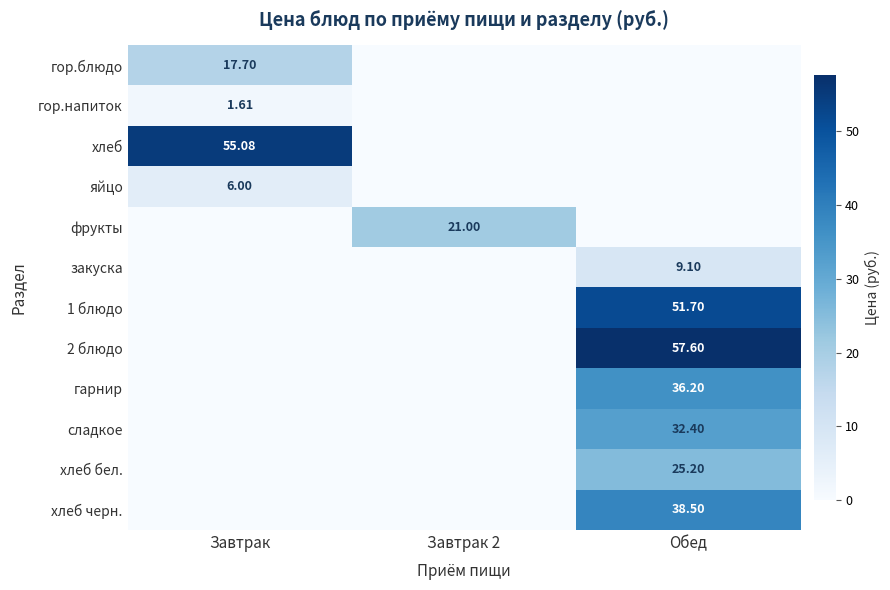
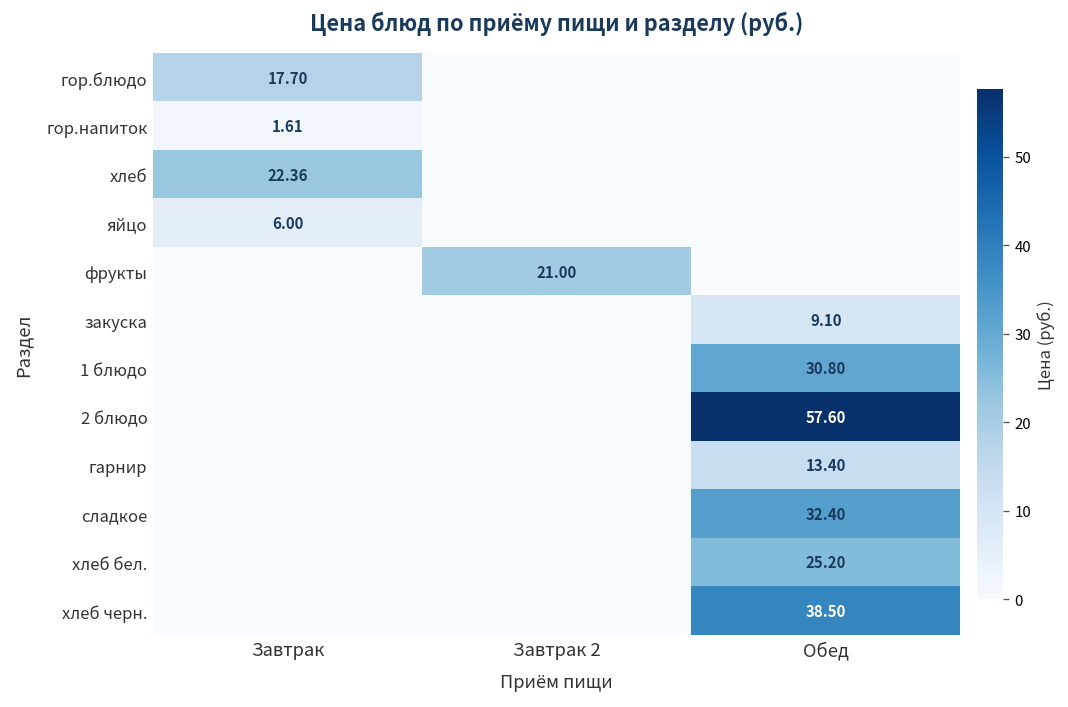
хлеб, Завтрак: 55.08 -> 22.36
1 блюдо, Обед: 51.70 -> 30.80
гарнир, Обед: 36.20 -> 13.40
